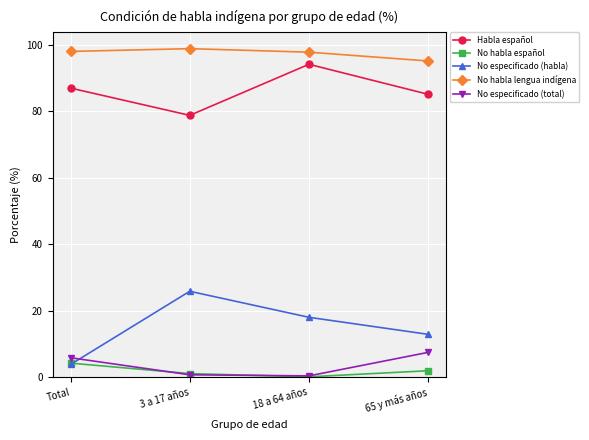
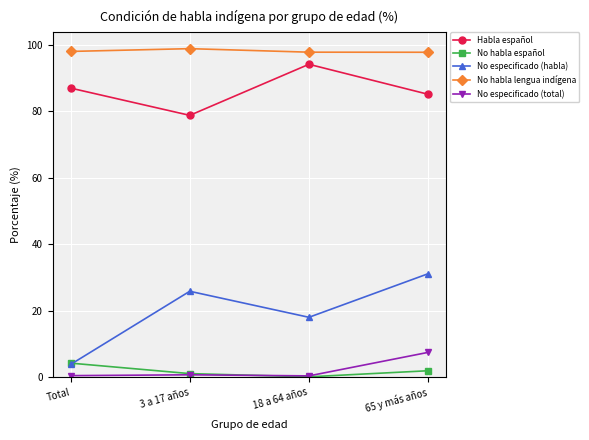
No especificado (total), Total: 6 -> 0
No especificado (habla), 65 y más años: 13 -> 31
No habla lengua indígena, 65 y más años: 95 -> 98
